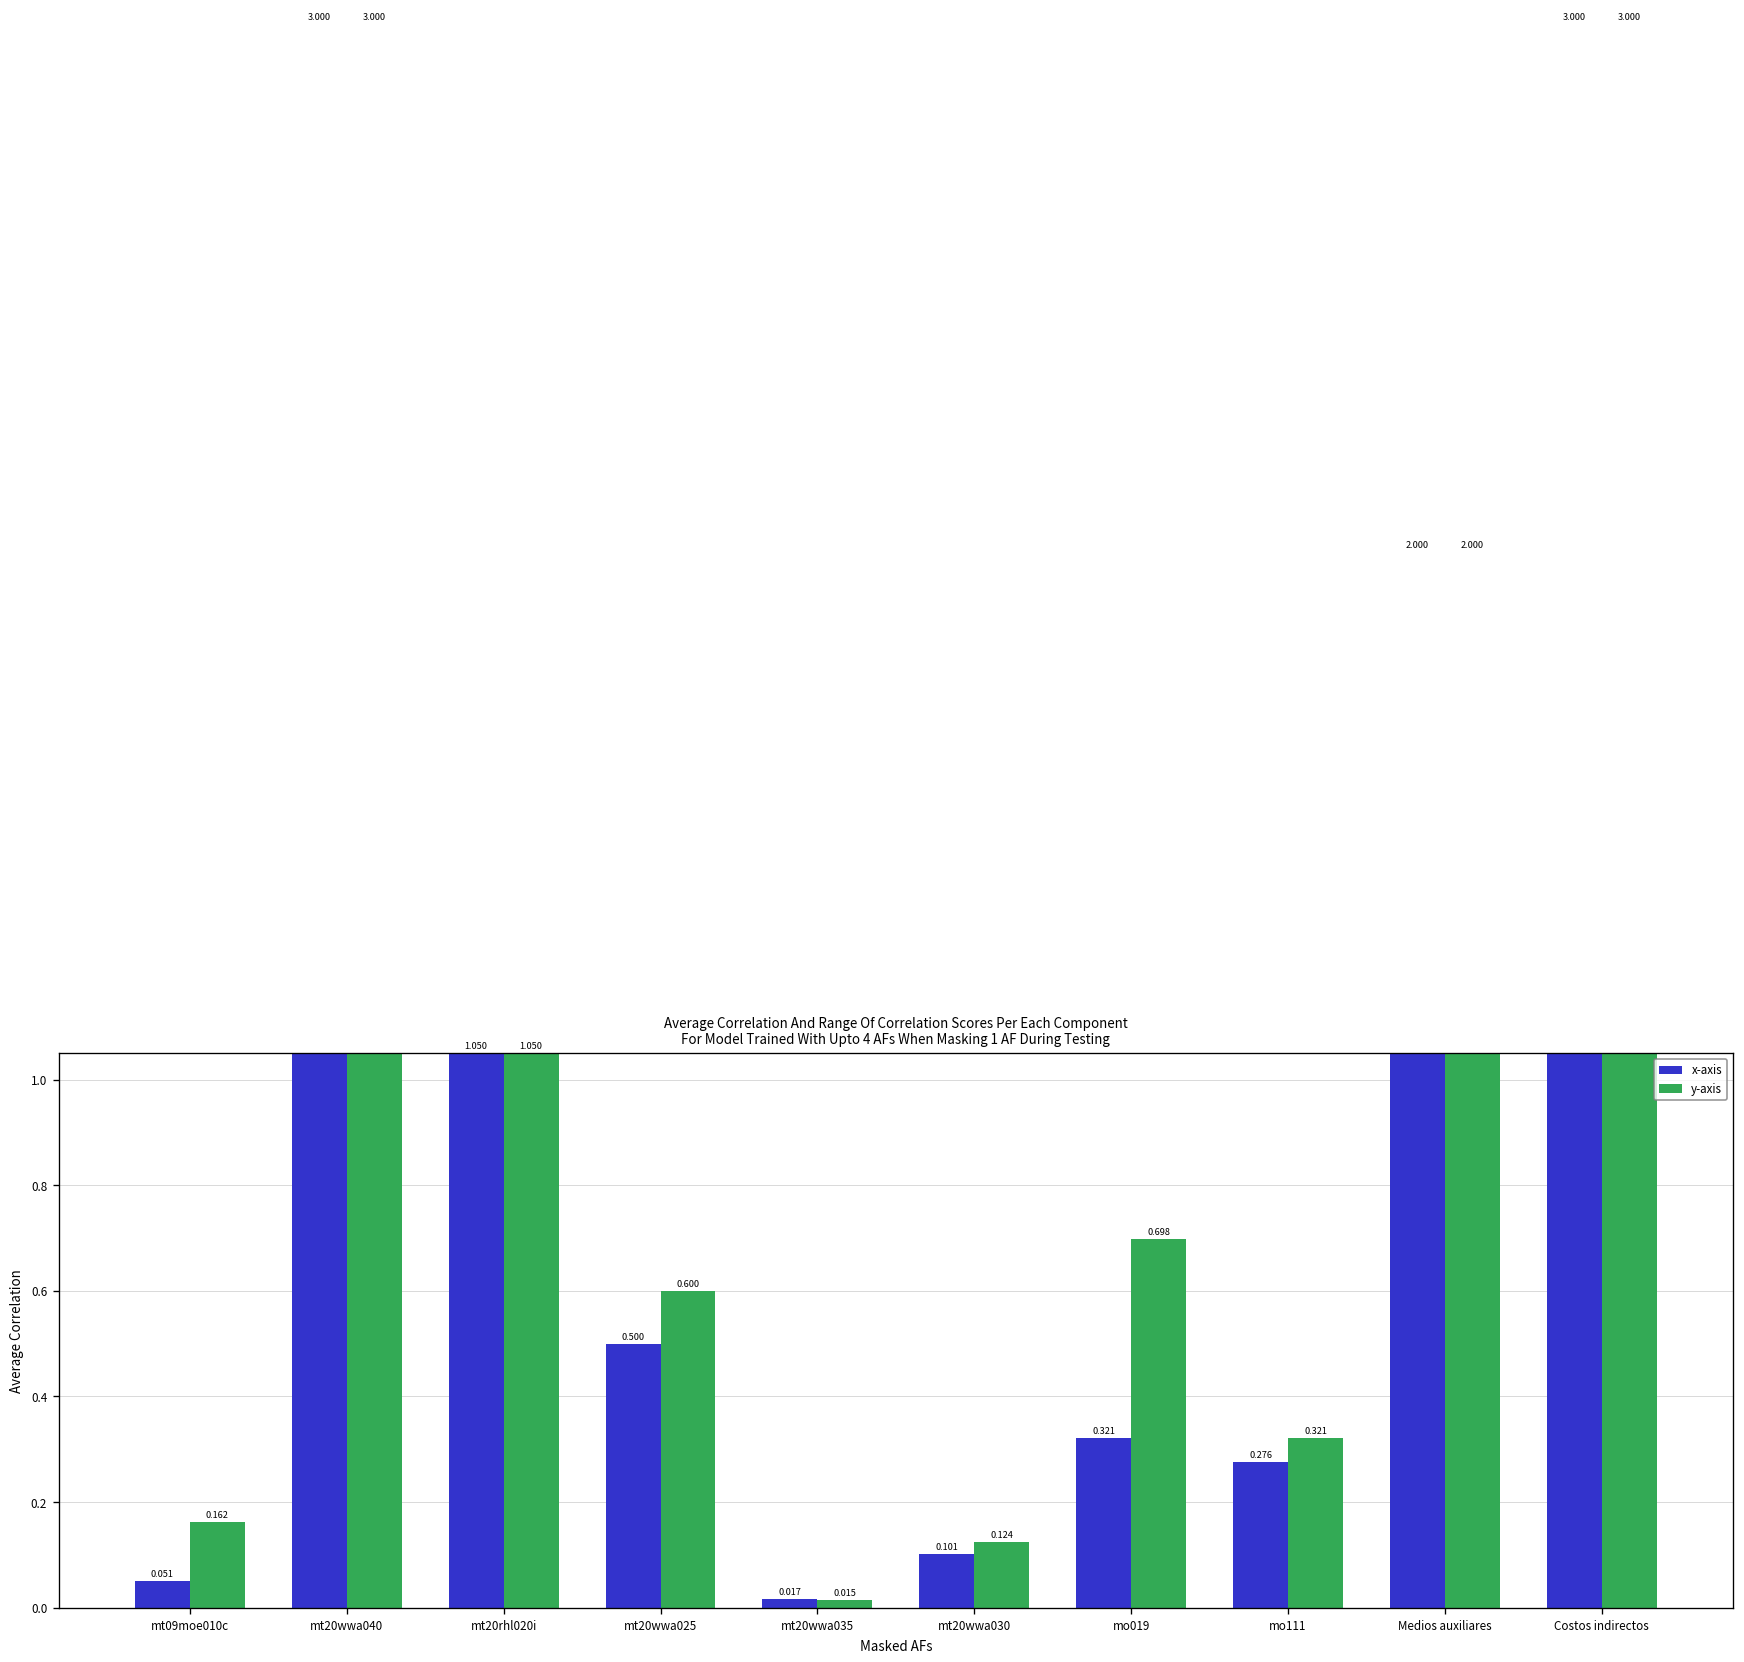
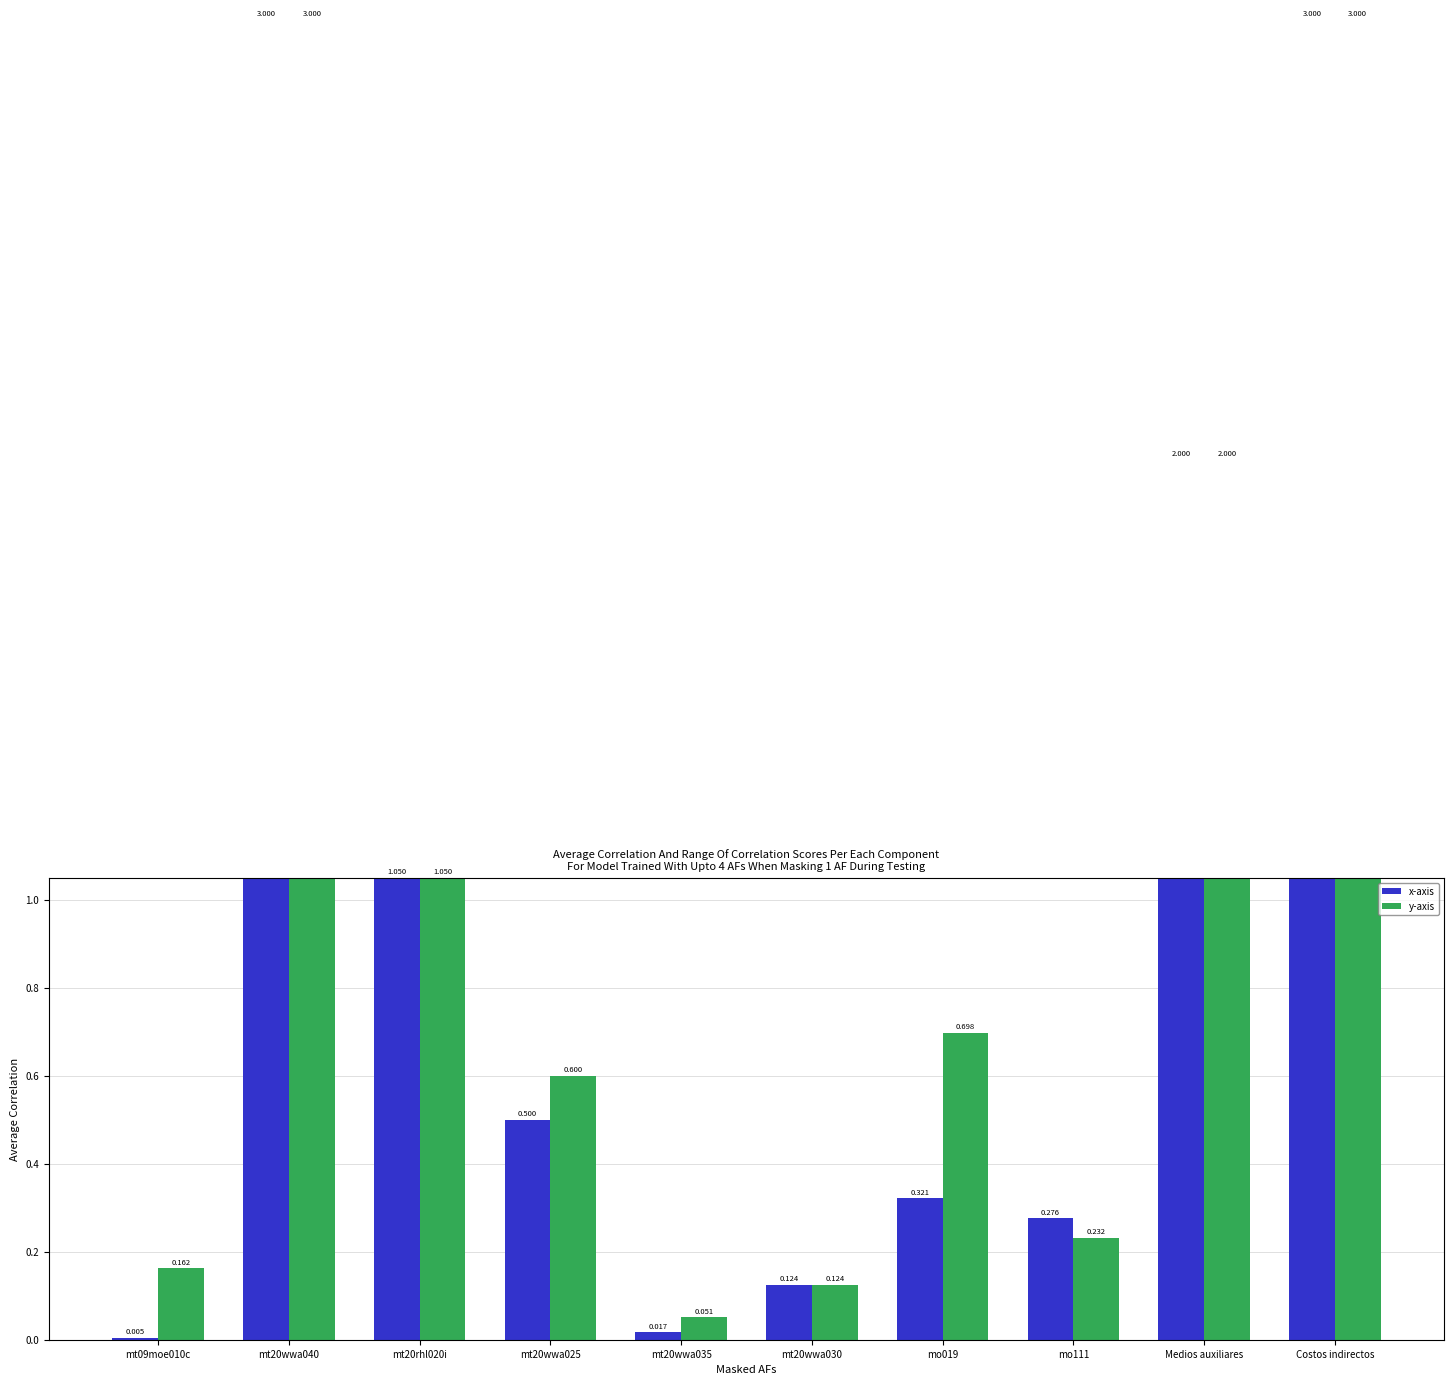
x-axis, mt09moe010c: 0.051 -> 0.005
y-axis, mt20wwa035: 0.015 -> 0.051
x-axis, mt20wwa030: 0.101 -> 0.124
y-axis, mo111: 0.321 -> 0.232
